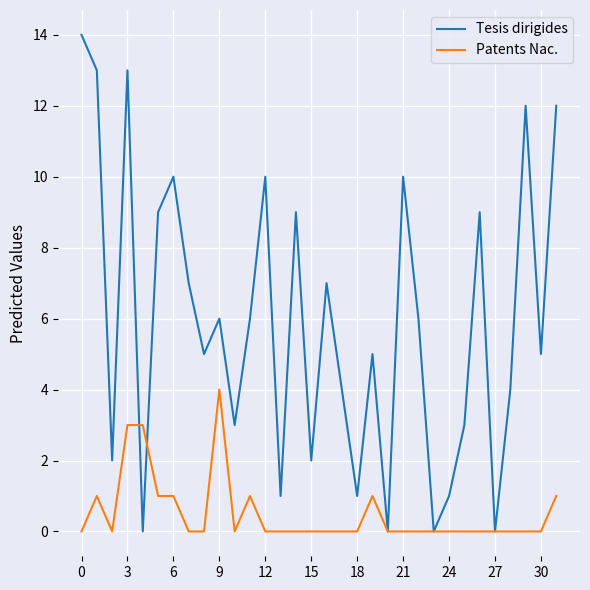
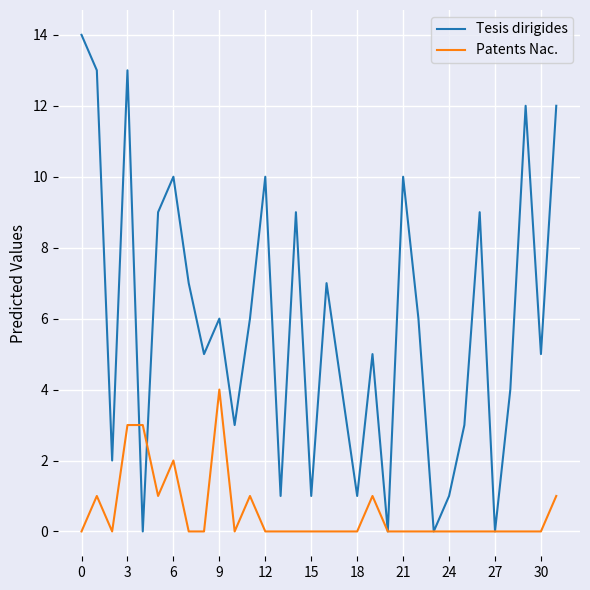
Patents Nac., 6: 1 -> 2
Tesis dirigides, 15: 2 -> 1
